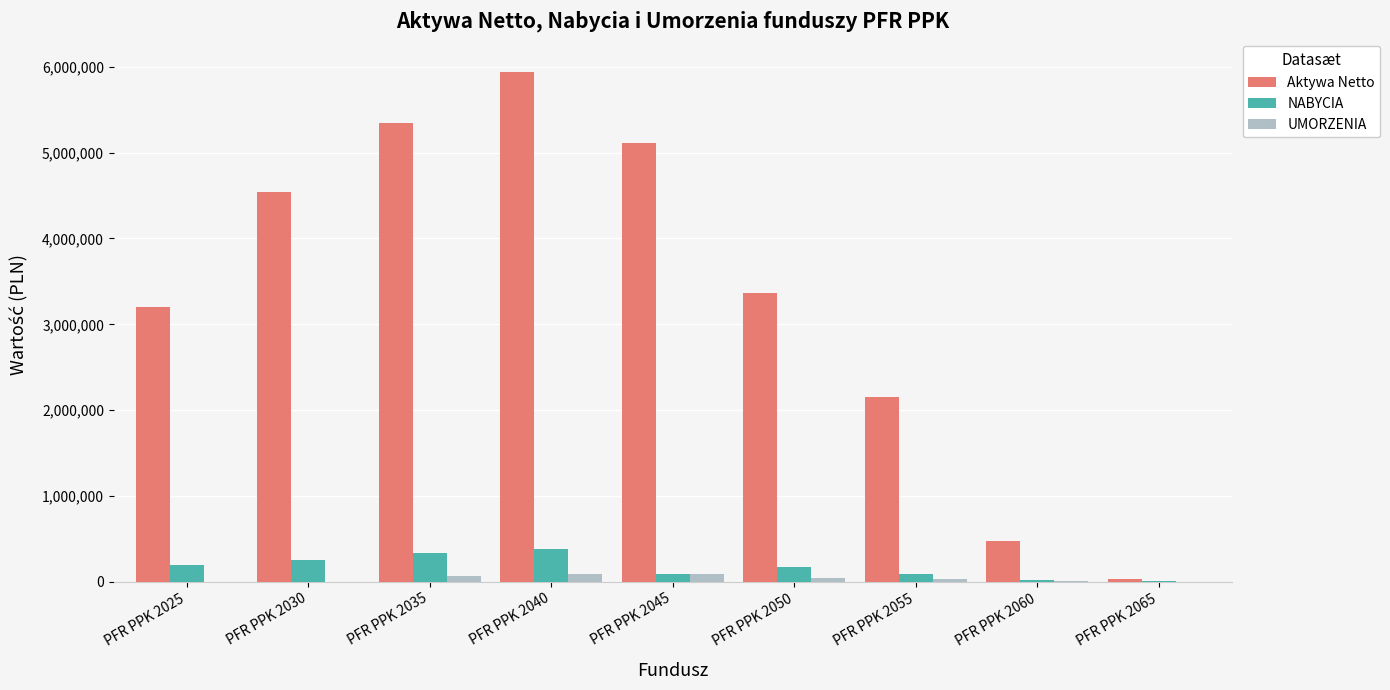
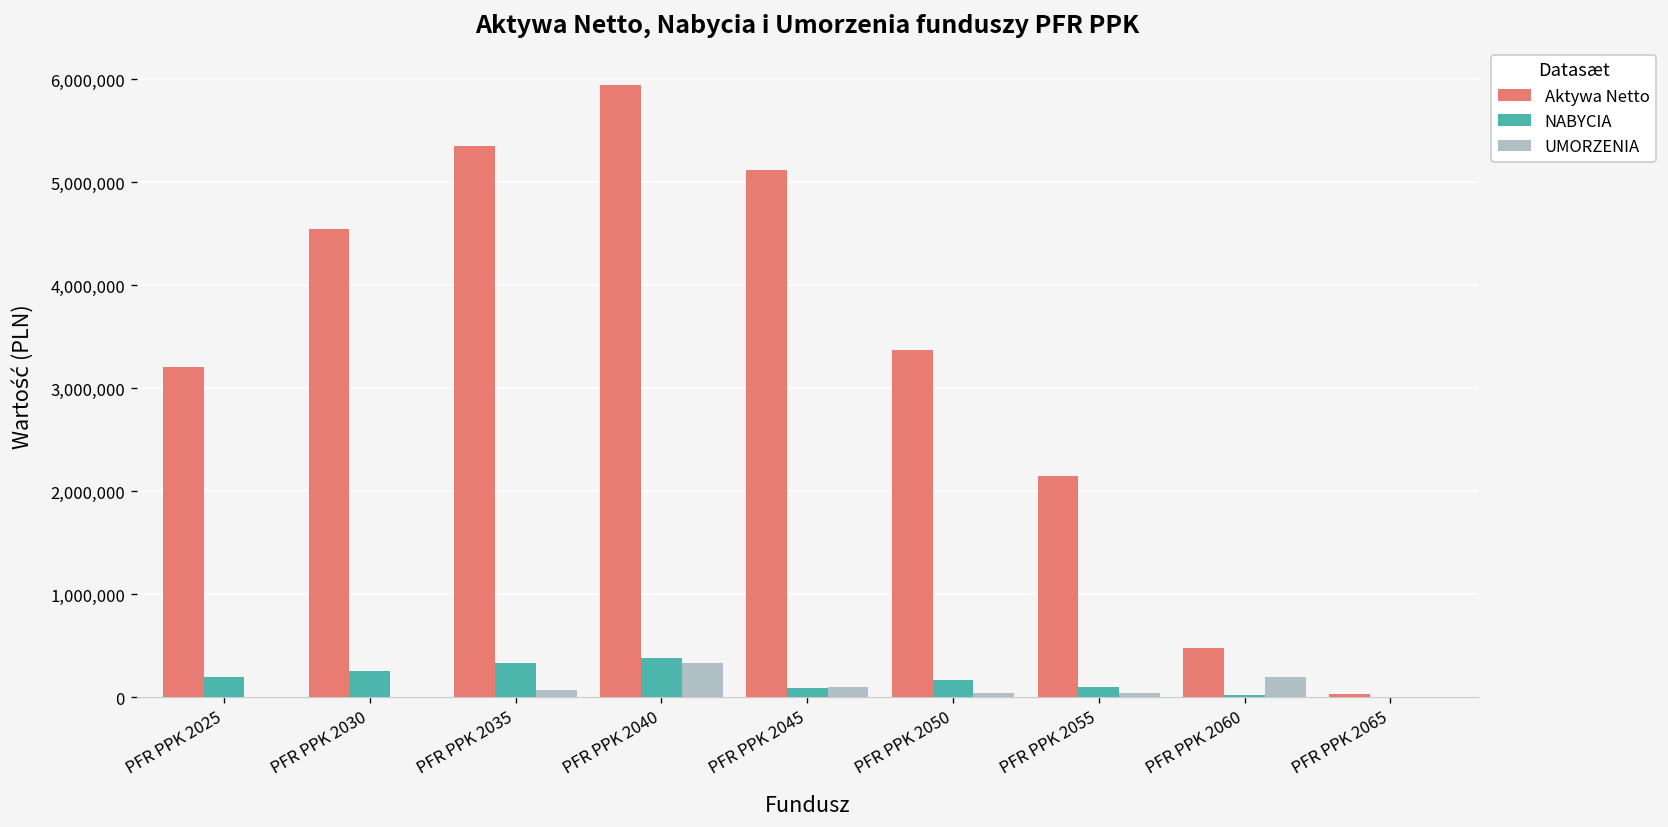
UMORZENIA, PFR PPK 2040: 100,000 -> 300,000
UMORZENIA, PFR PPK 2060: 0 -> 200,000
